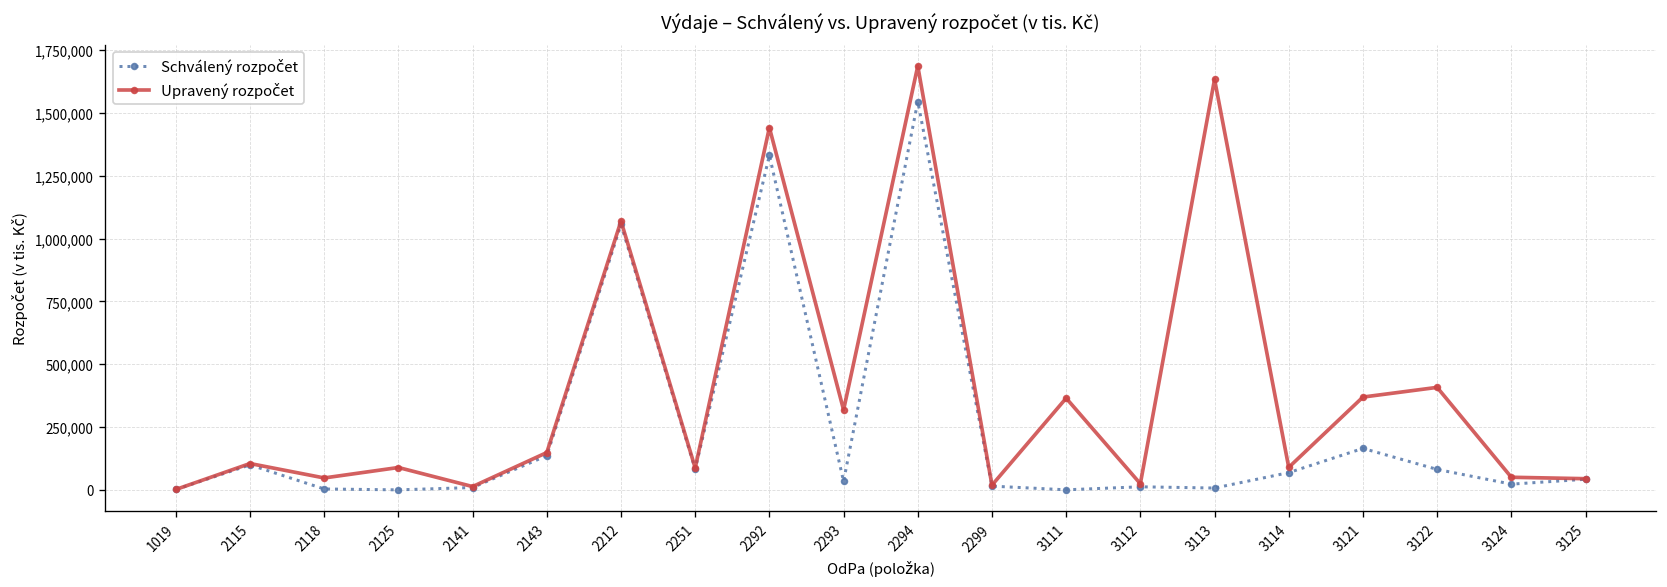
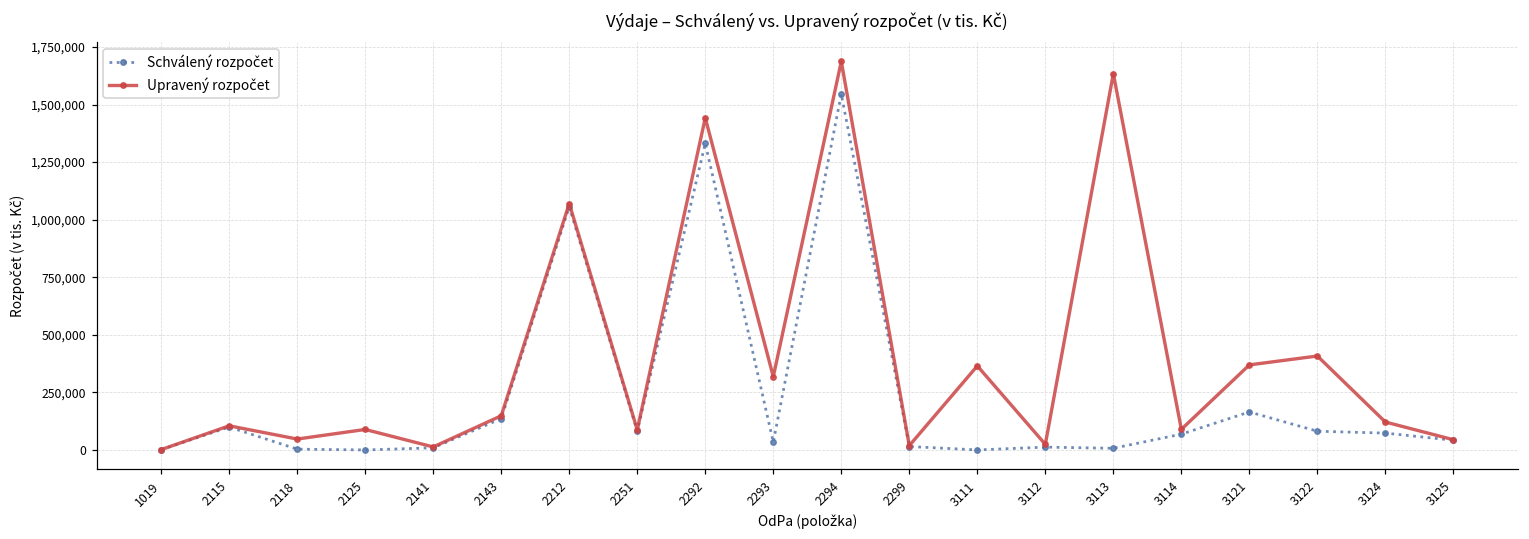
Schválený rozpočet, 3124: 20,000 -> 70,000
Upravený rozpočet, 3124: 50,000 -> 120,000
